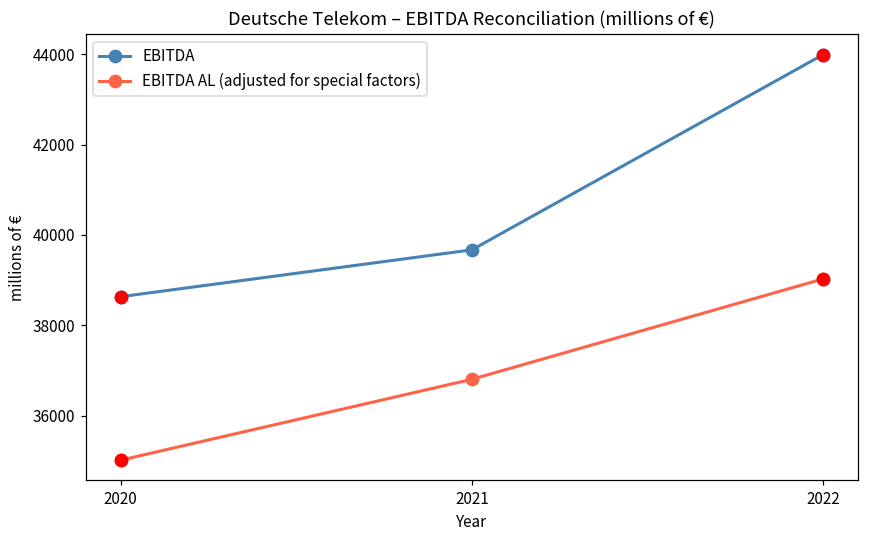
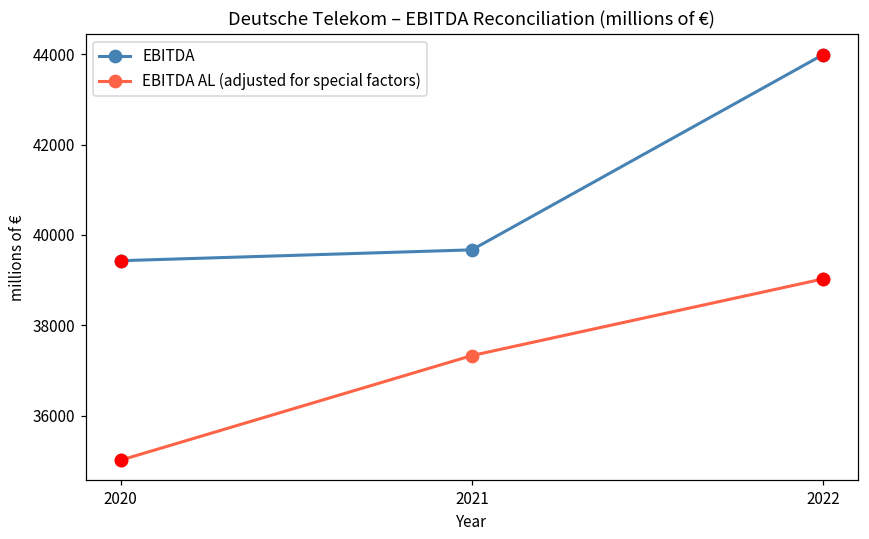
EBITDA, 2020: 38600 -> 39400
EBITDA AL (adjusted for special factors), 2021: 36800 -> 37300
